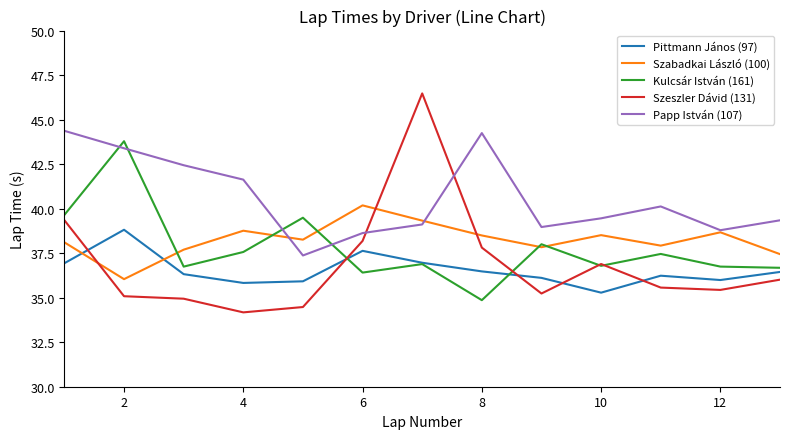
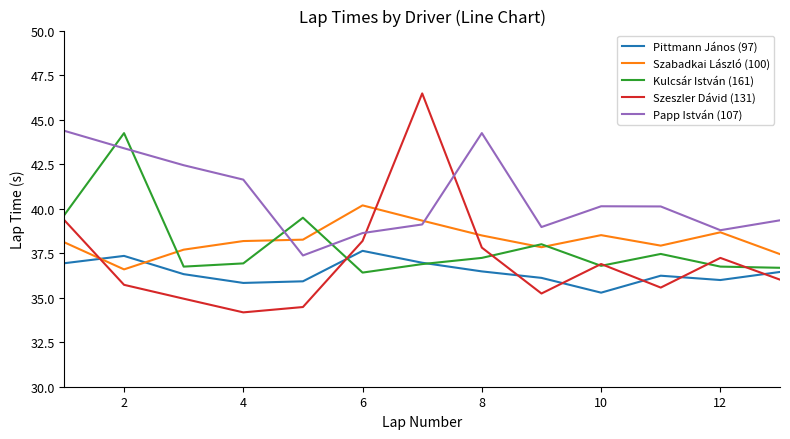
Pittmann János (97), 2: 38.8 -> 37.3
Szabadkai László (100), 2: 36.0 -> 36.6
Kulcsár István (161), 2: 43.8 -> 44.2
Szeszler Dávid (131), 2: 35.1 -> 35.7
Szabadkai László (100), 4: 38.8 -> 38.2
Kulcsár István (161), 4: 37.6 -> 36.9
Kulcsár István (161), 8: 34.9 -> 37.2
Papp István (107), 10: 39.5 -> 40.1
Szeszler Dávid (131), 12: 35.4 -> 37.2
